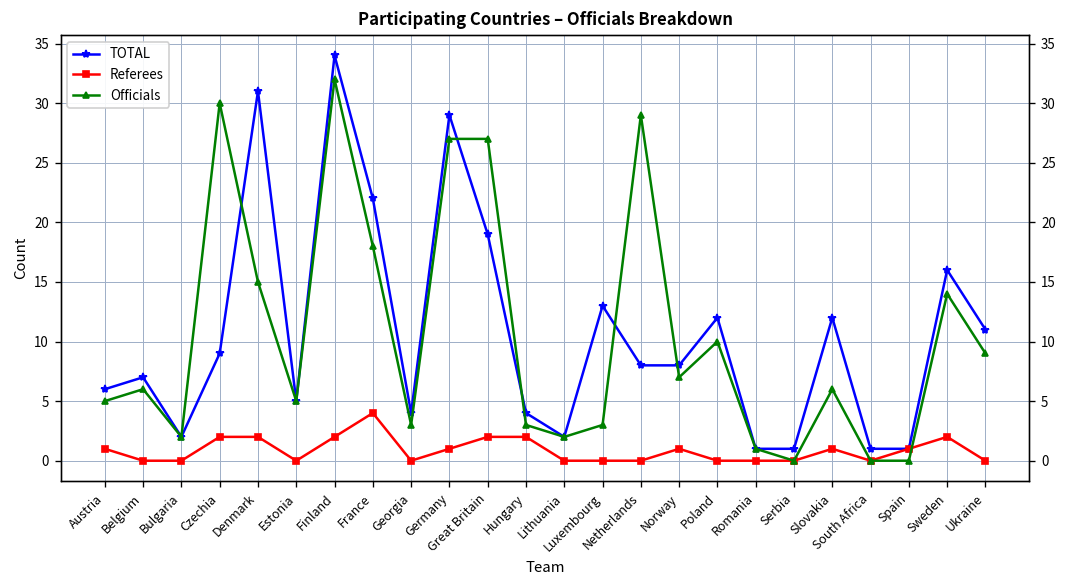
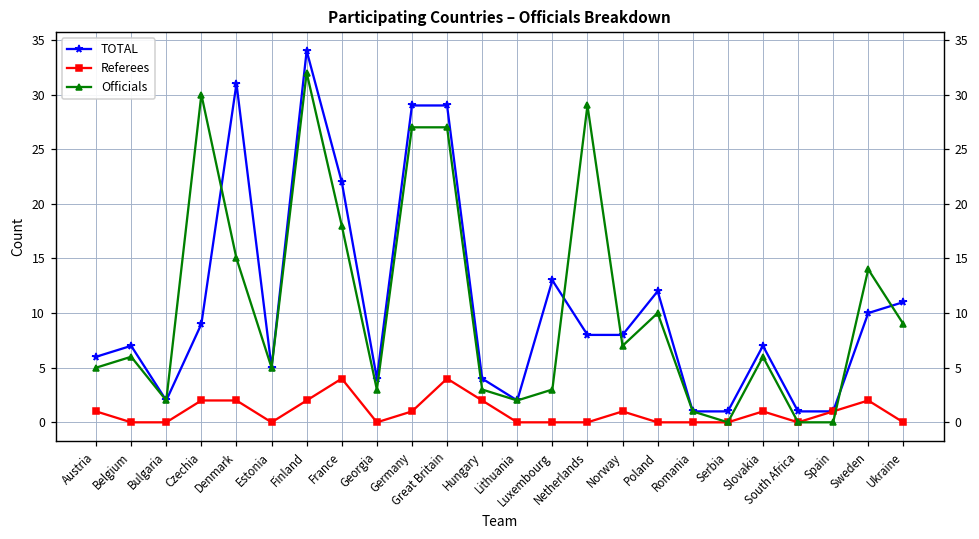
TOTAL, Great Britain: 19 -> 29
Referees, Great Britain: 2 -> 4
TOTAL, Slovakia: 12 -> 7
TOTAL, Sweden: 16 -> 10
